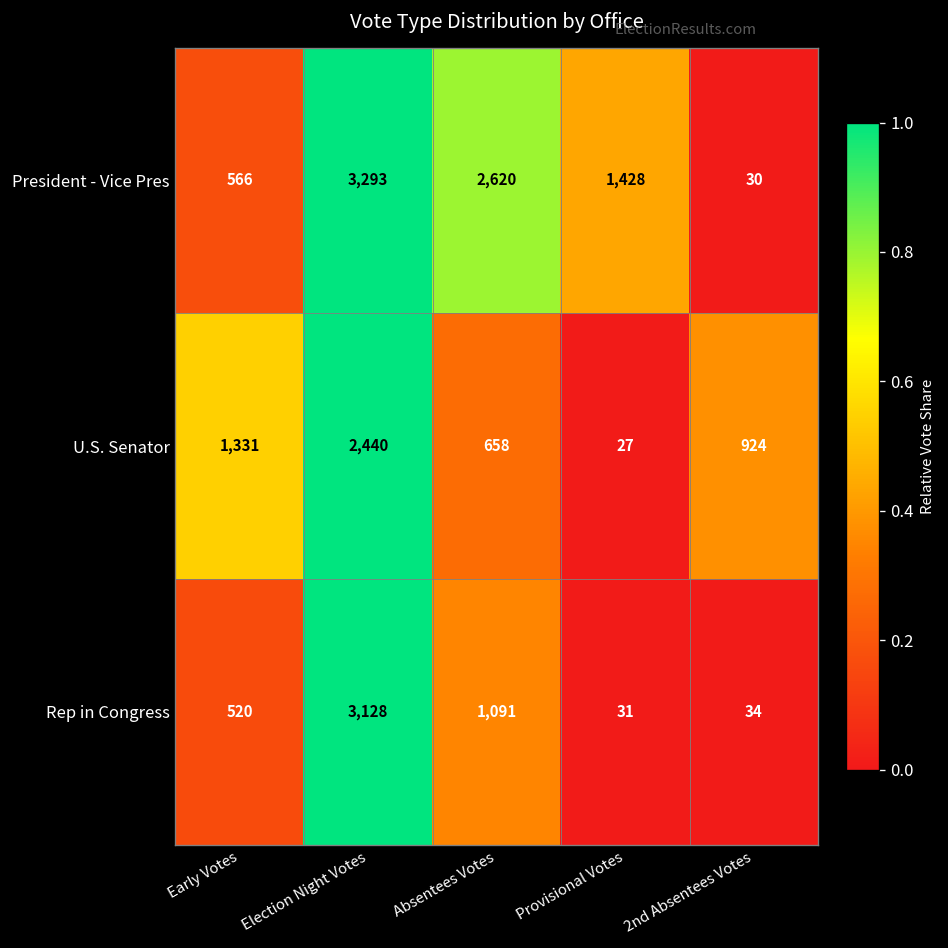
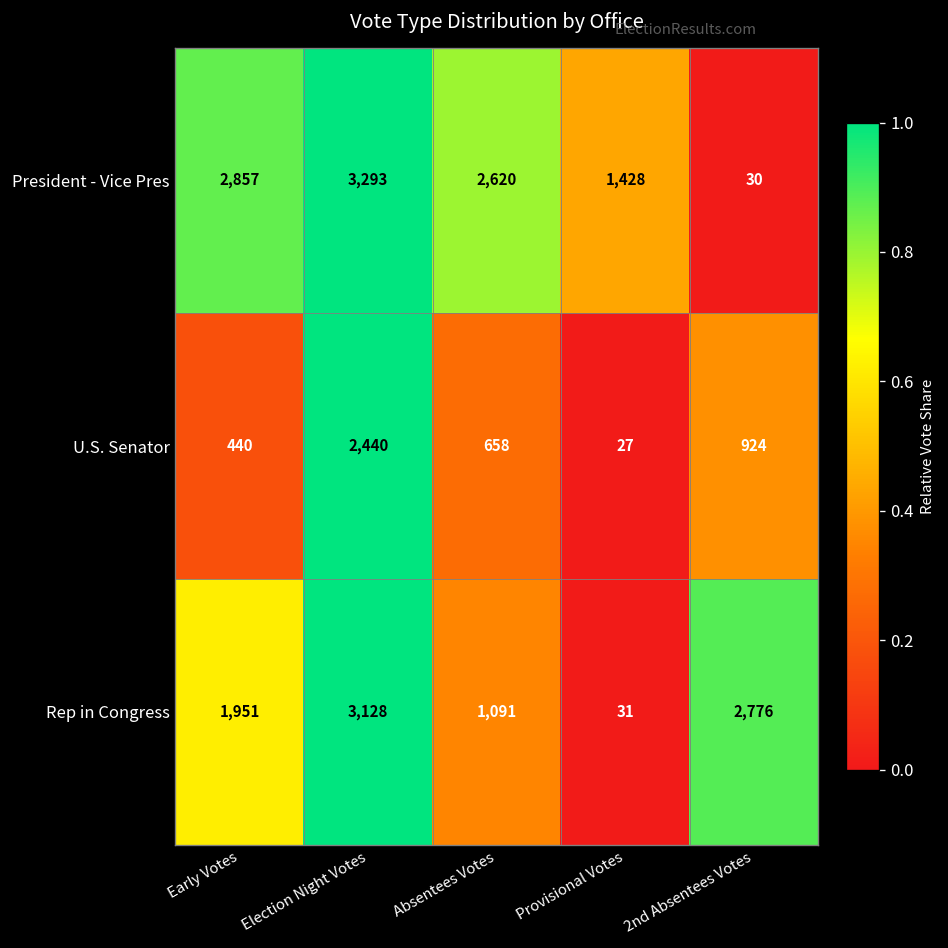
President - Vice Pres, Early Votes: 566 -> 2,857
U.S. Senator, Early Votes: 1,331 -> 440
Rep in Congress, Early Votes: 520 -> 1,951
Rep in Congress, 2nd Absentees Votes: 34 -> 2,776
